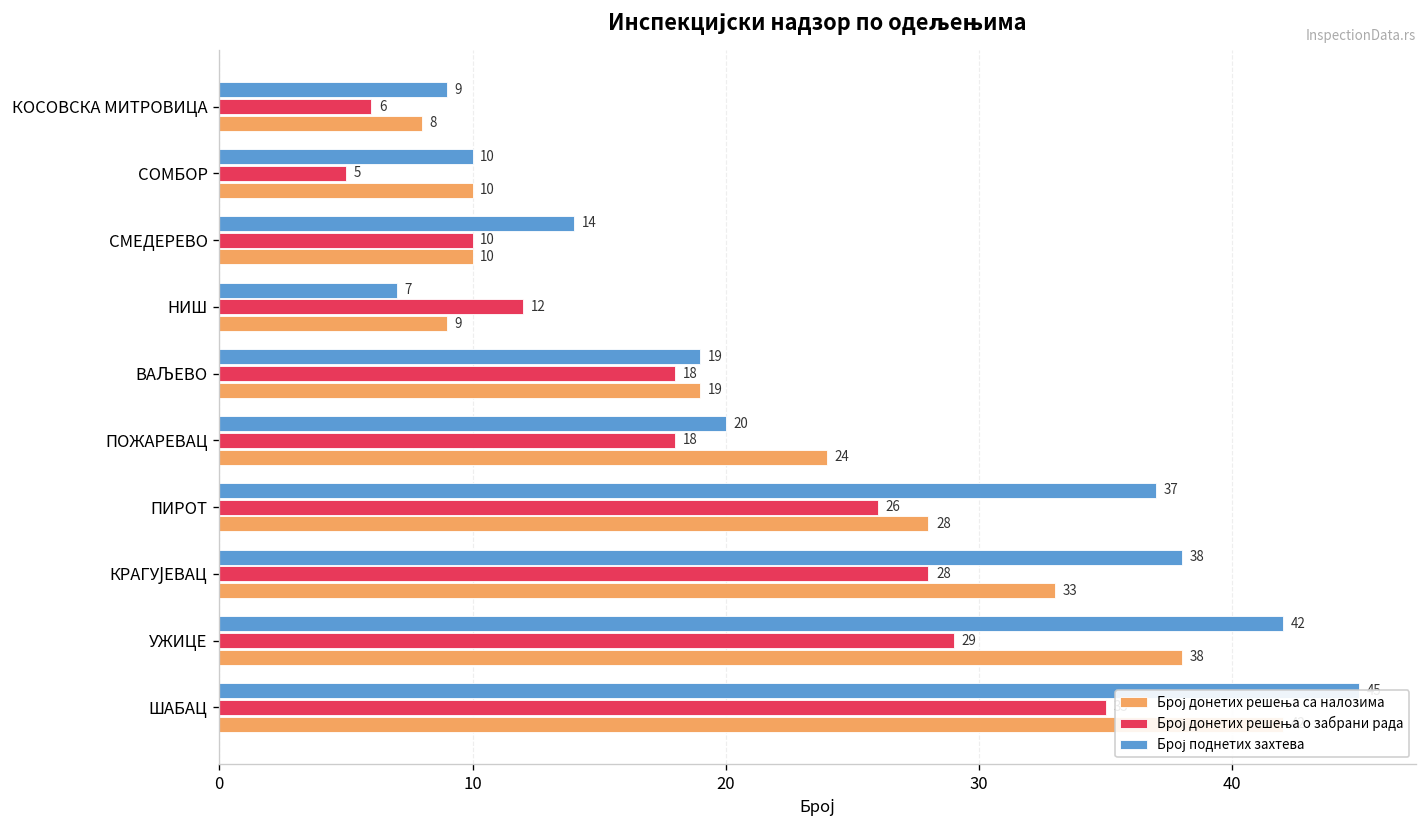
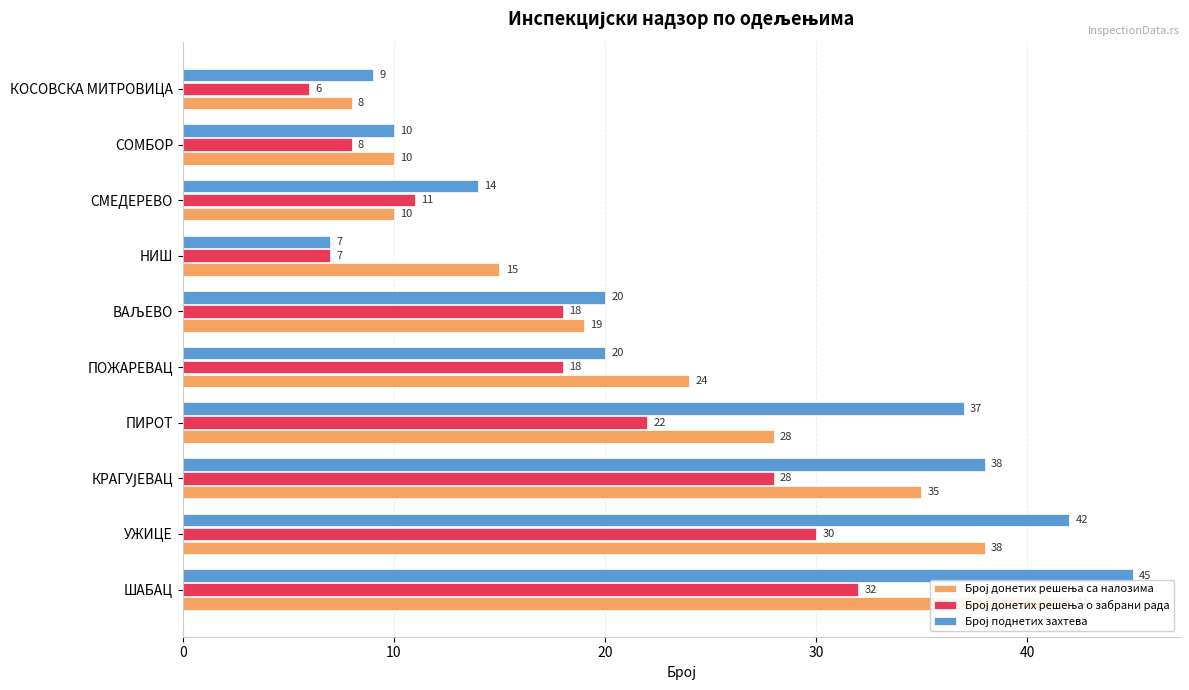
Број донетих решења о забрани рада, СОМБОР: 5 -> 8
Број донетих решења о забрани рада, СМЕДЕРЕВО: 10 -> 11
Број донетих решења о забрани рада, НИШ: 12 -> 7
Број донетих решења са налозима, НИШ: 9 -> 15
Број поднетих захтева, ВАЉЕВО: 19 -> 20
Број донетих решења о забрани рада, ПИРОТ: 26 -> 22
Број донетих решења са налозима, КРАГУЈЕВАЦ: 33 -> 35
Број донетих решења о забрани рада, УЖИЦЕ: 29 -> 30
Број донетих решења о забрани рада, ШАБАЦ: 35 -> 32
